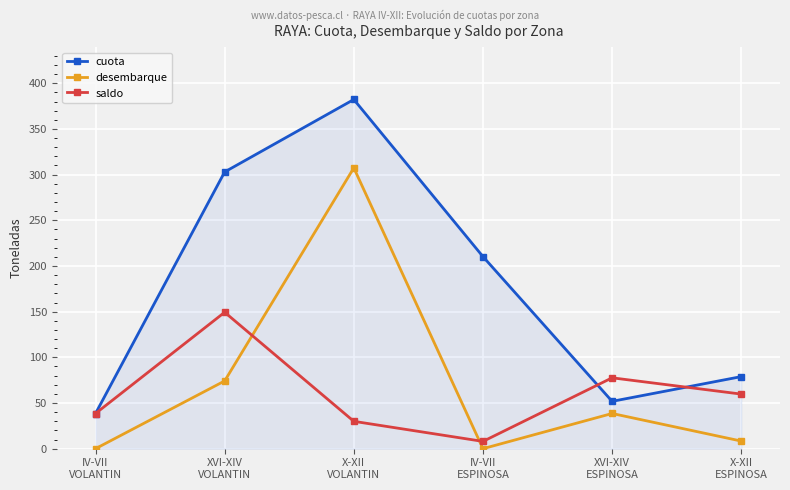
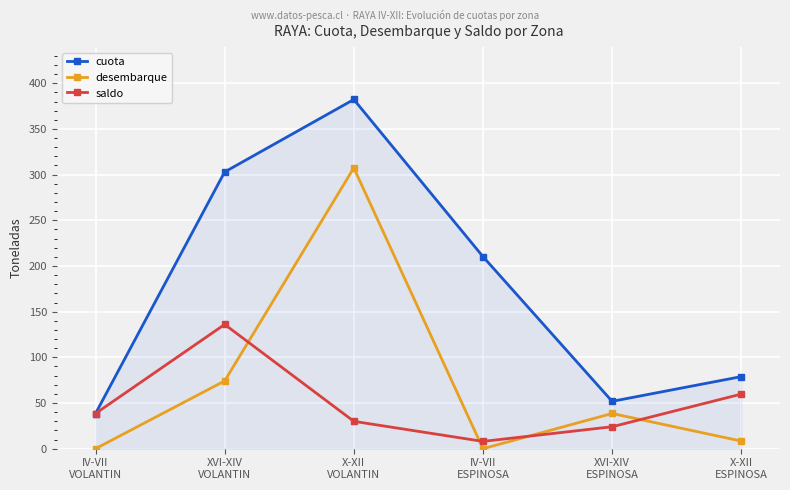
saldo, XVI-XIV VOLANTIN: 150 -> 140
saldo, XVI-XIV ESPINOSA: 80 -> 20
